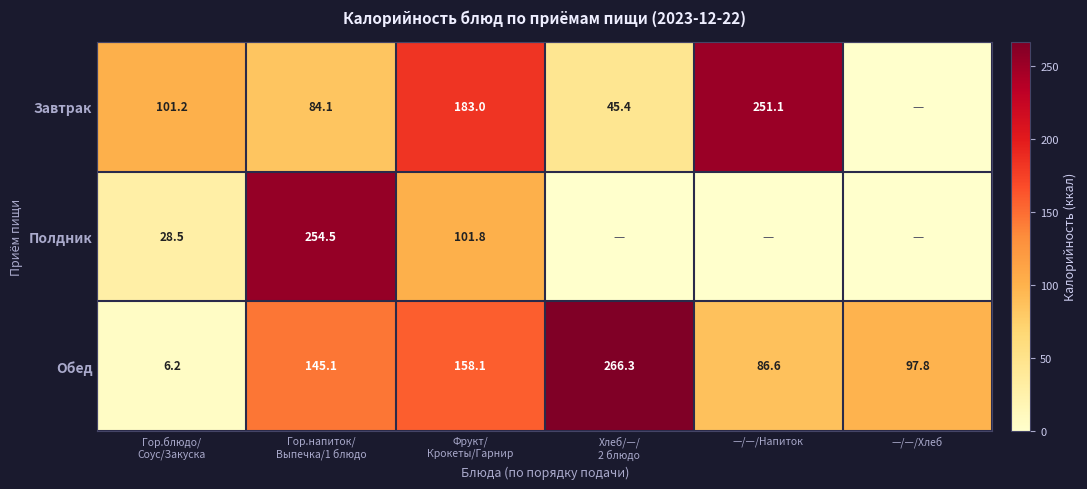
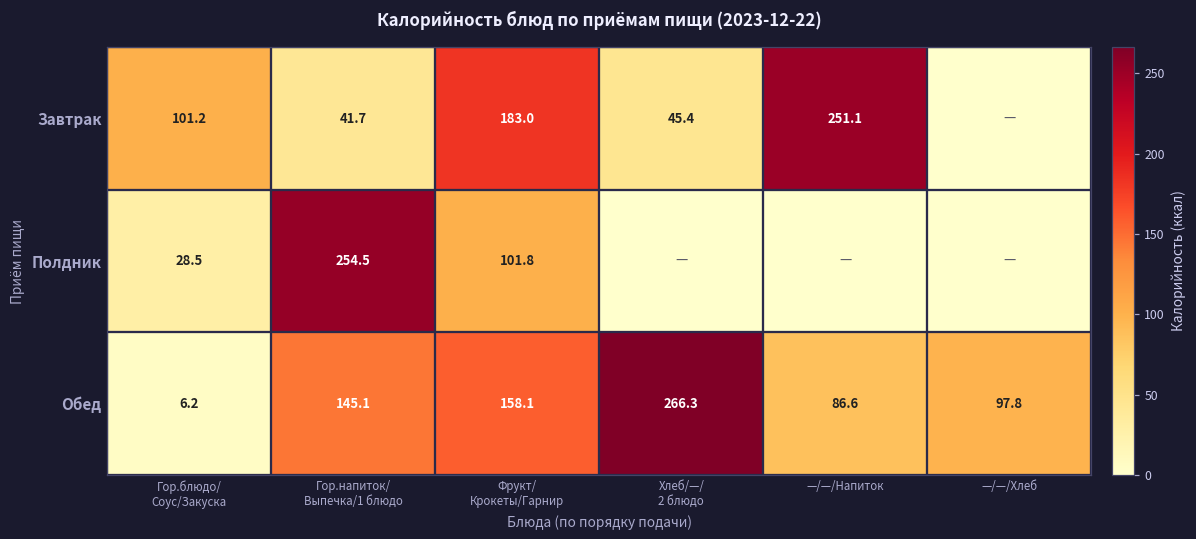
Завтрак, Гор.напиток/ Выпечка/1 блюдо: 84.1 -> 41.7
